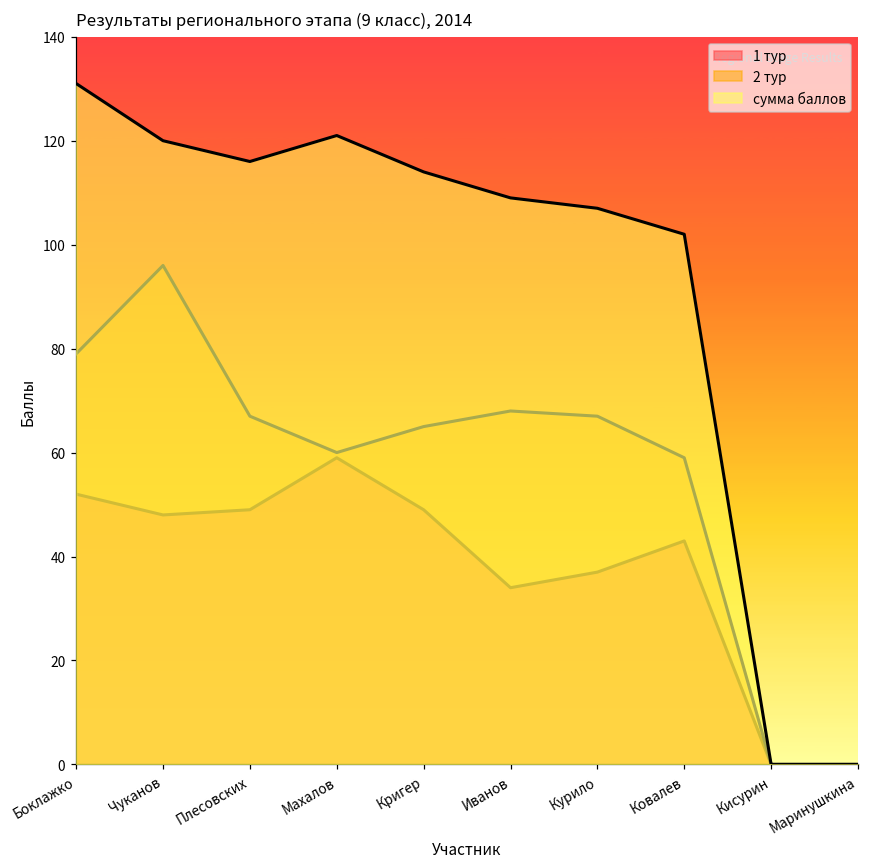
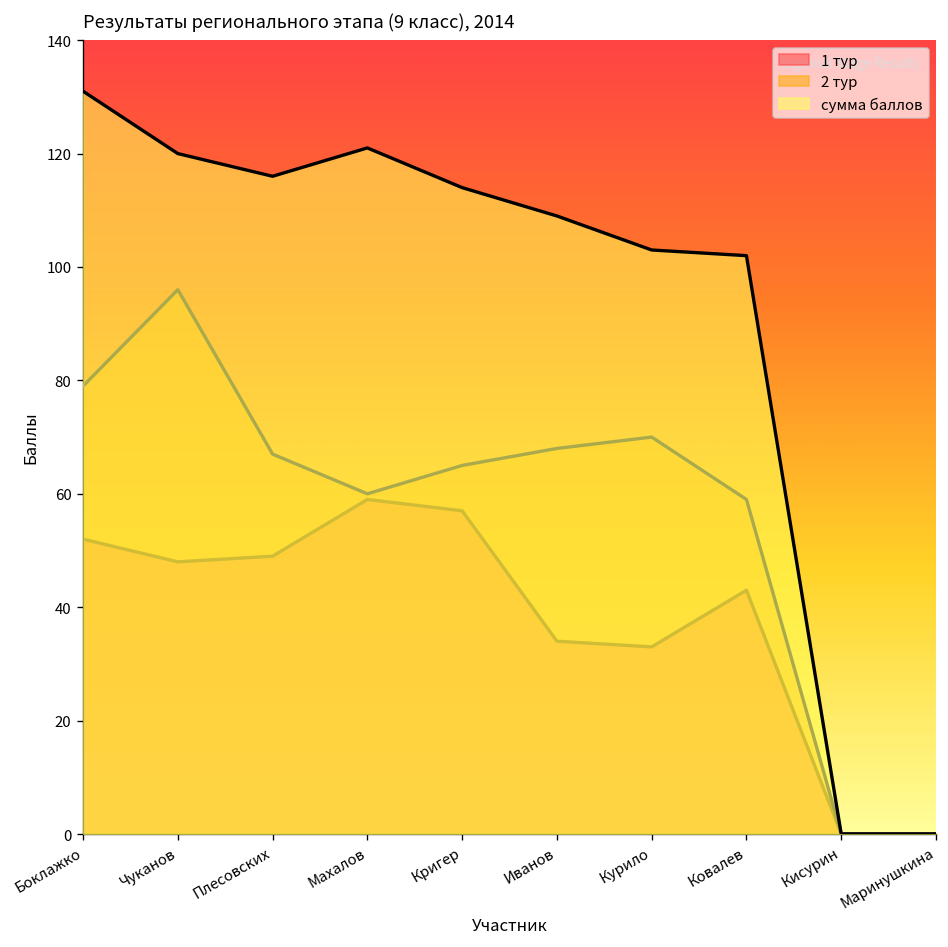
1 тур, Кригер: 49 -> 57
1 тур, Курило: 37 -> 33
2 тур, Курило: 67 -> 70
сумма баллов, Курило: 107 -> 103
